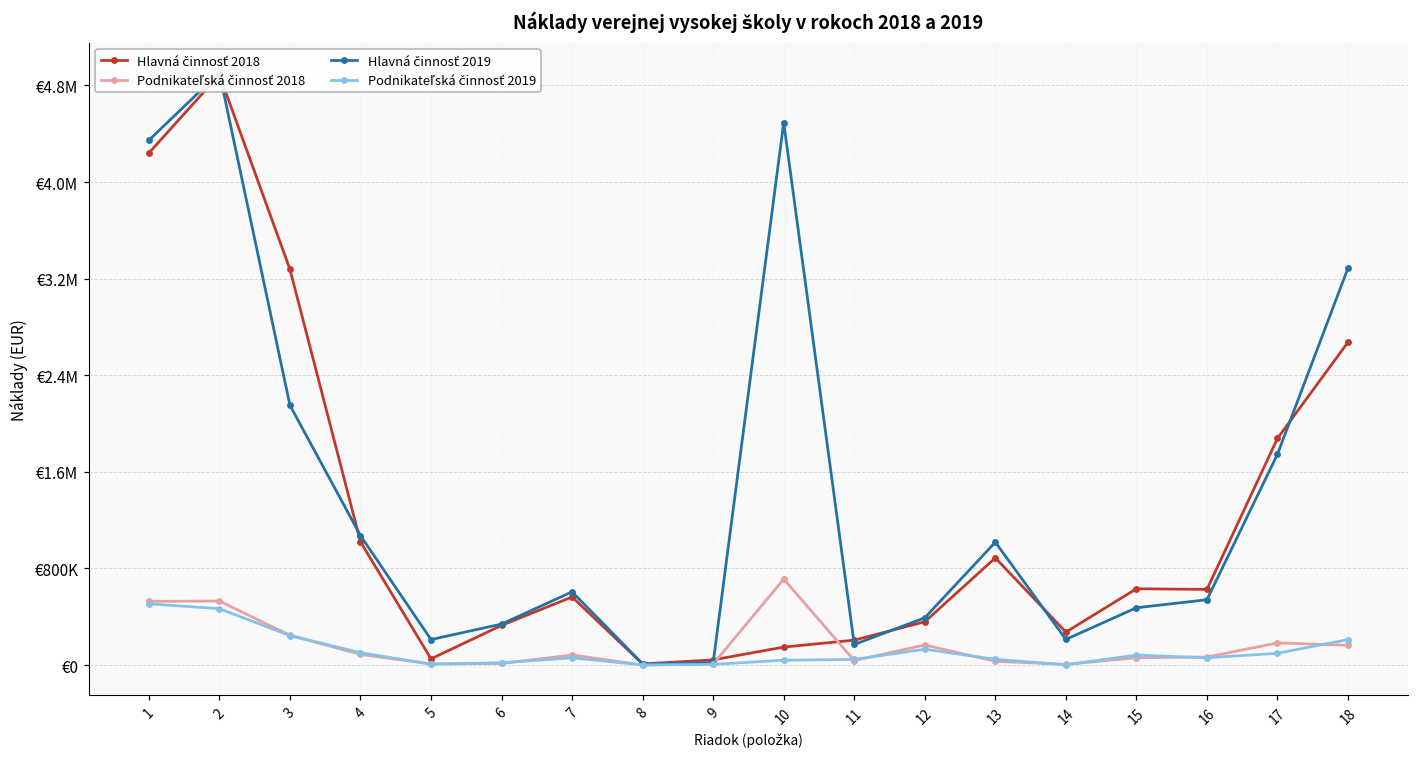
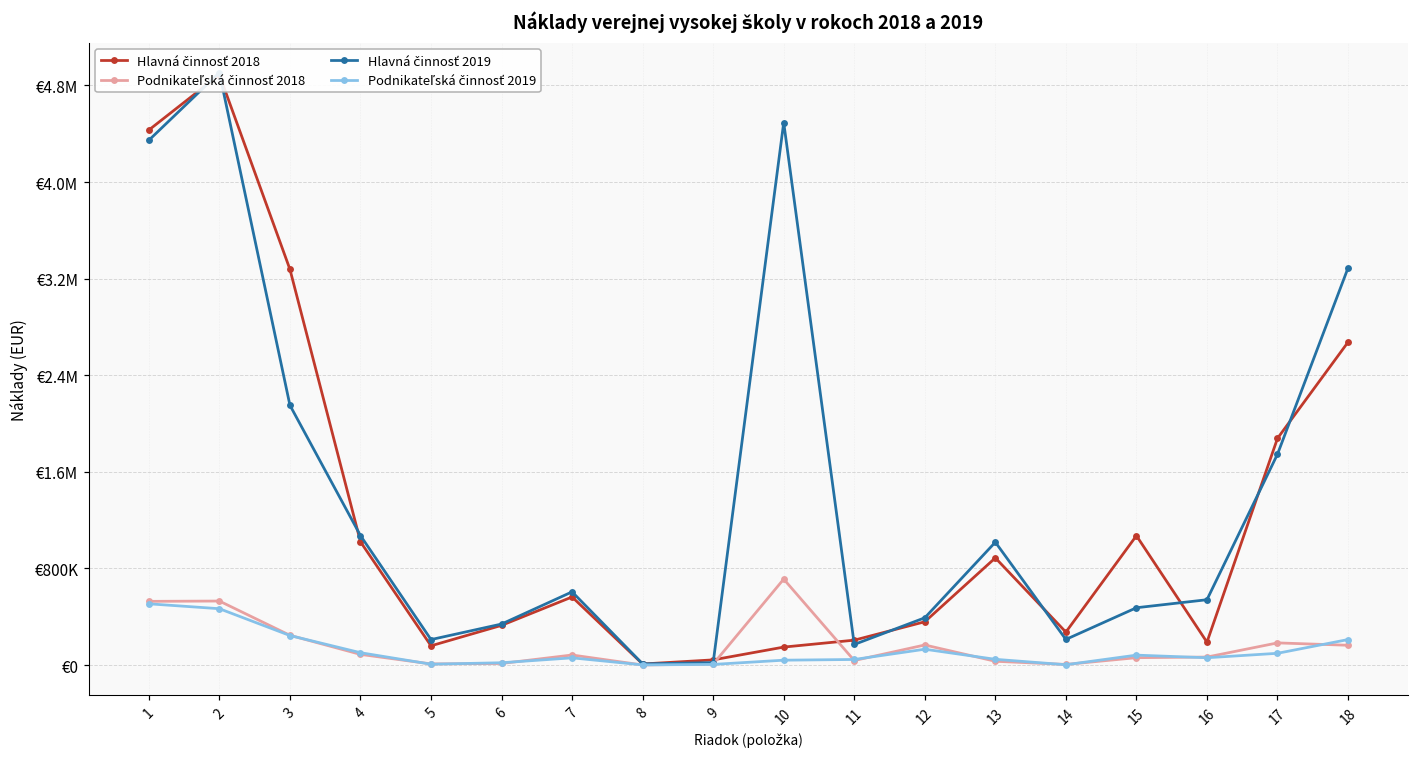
Hlavná činnosť 2018, 1: €4240000 -> €4430000
Hlavná činnosť 2018, 5: €50000 -> €160000
Hlavná činnosť 2018, 15: €630000 -> €1070000
Hlavná činnosť 2018, 16: €630000 -> €190000
